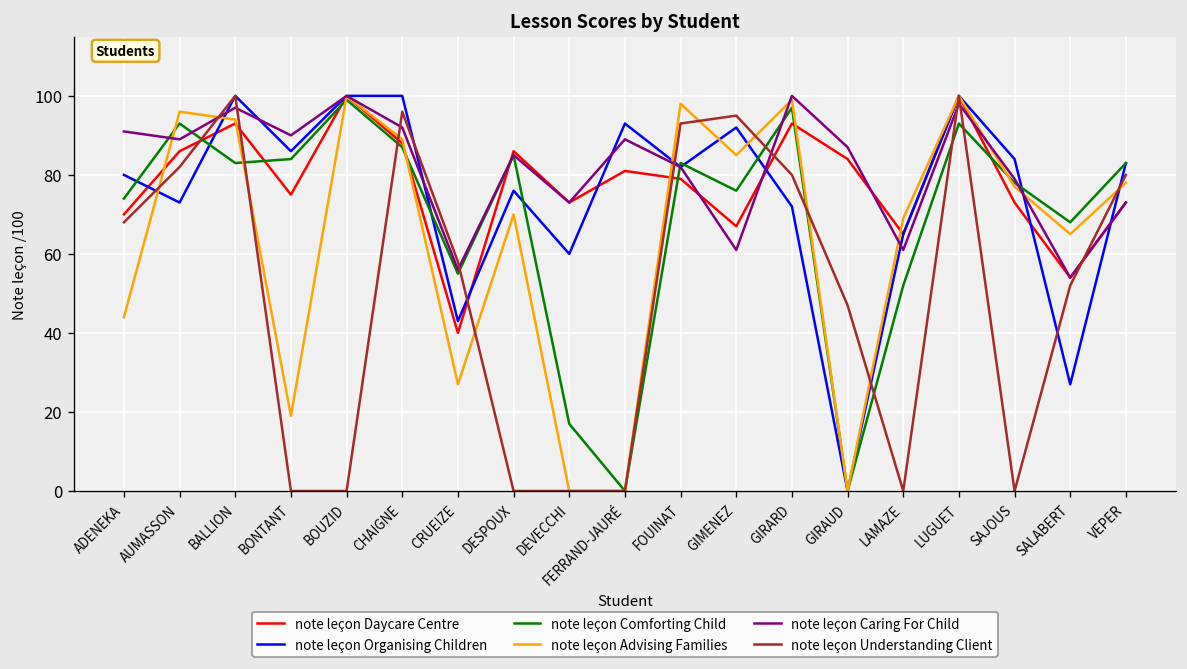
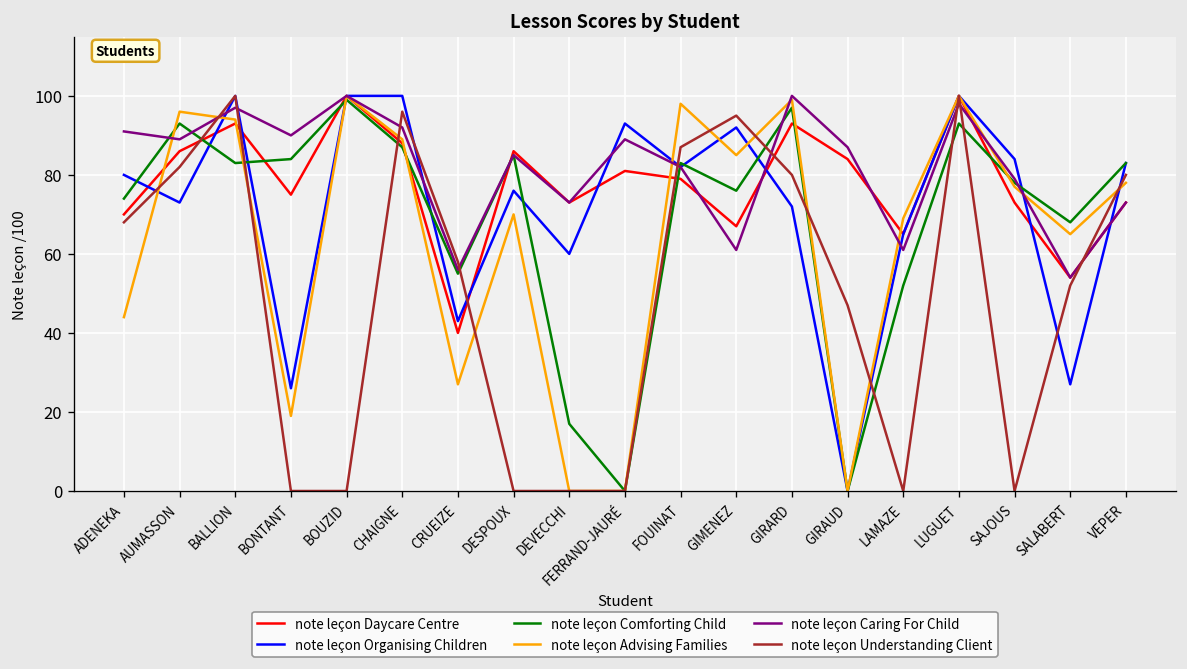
note leçon Organising Children, BONTANT: 86 -> 26
note leçon Understanding Client, FOUINAT: 93 -> 87
